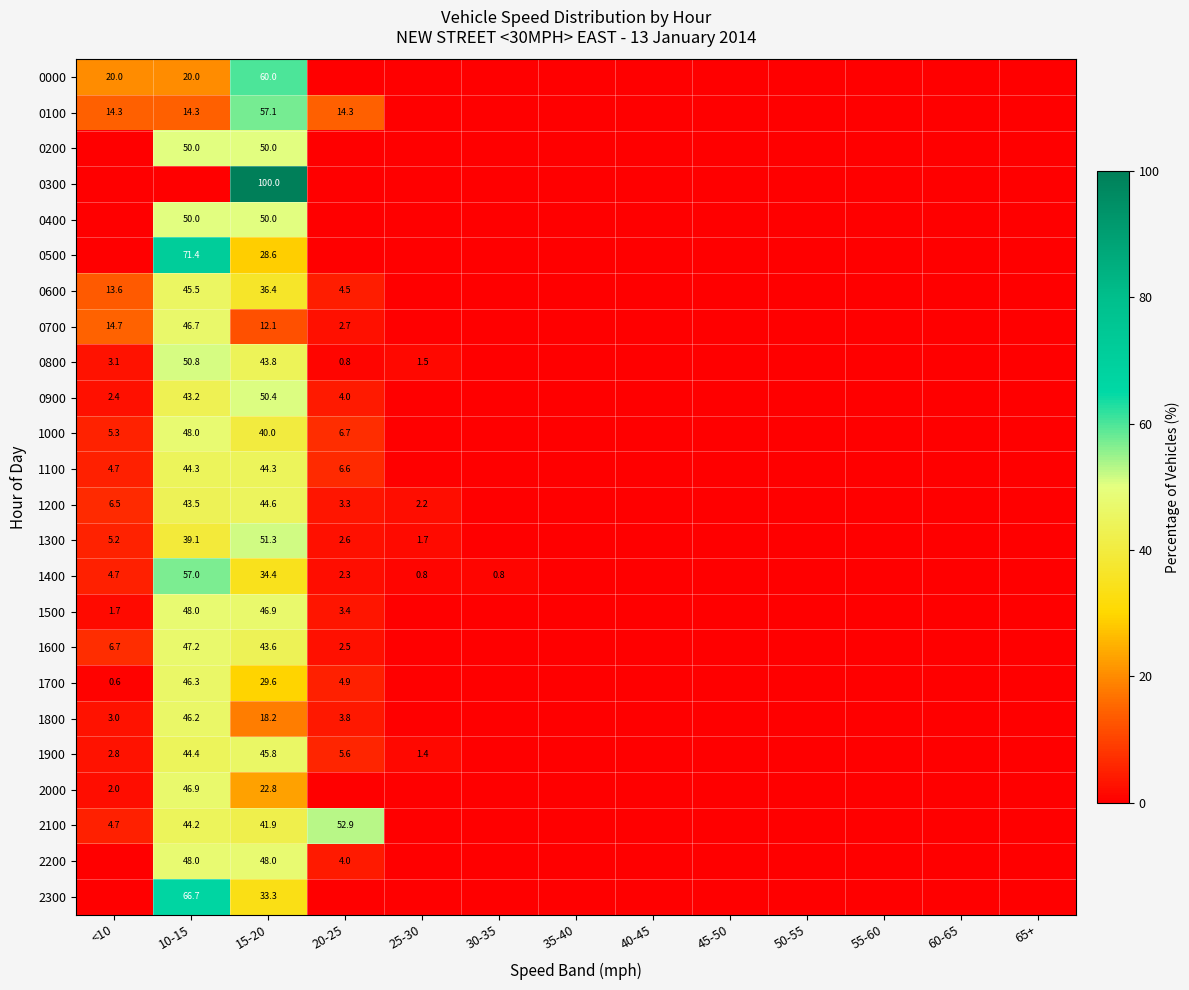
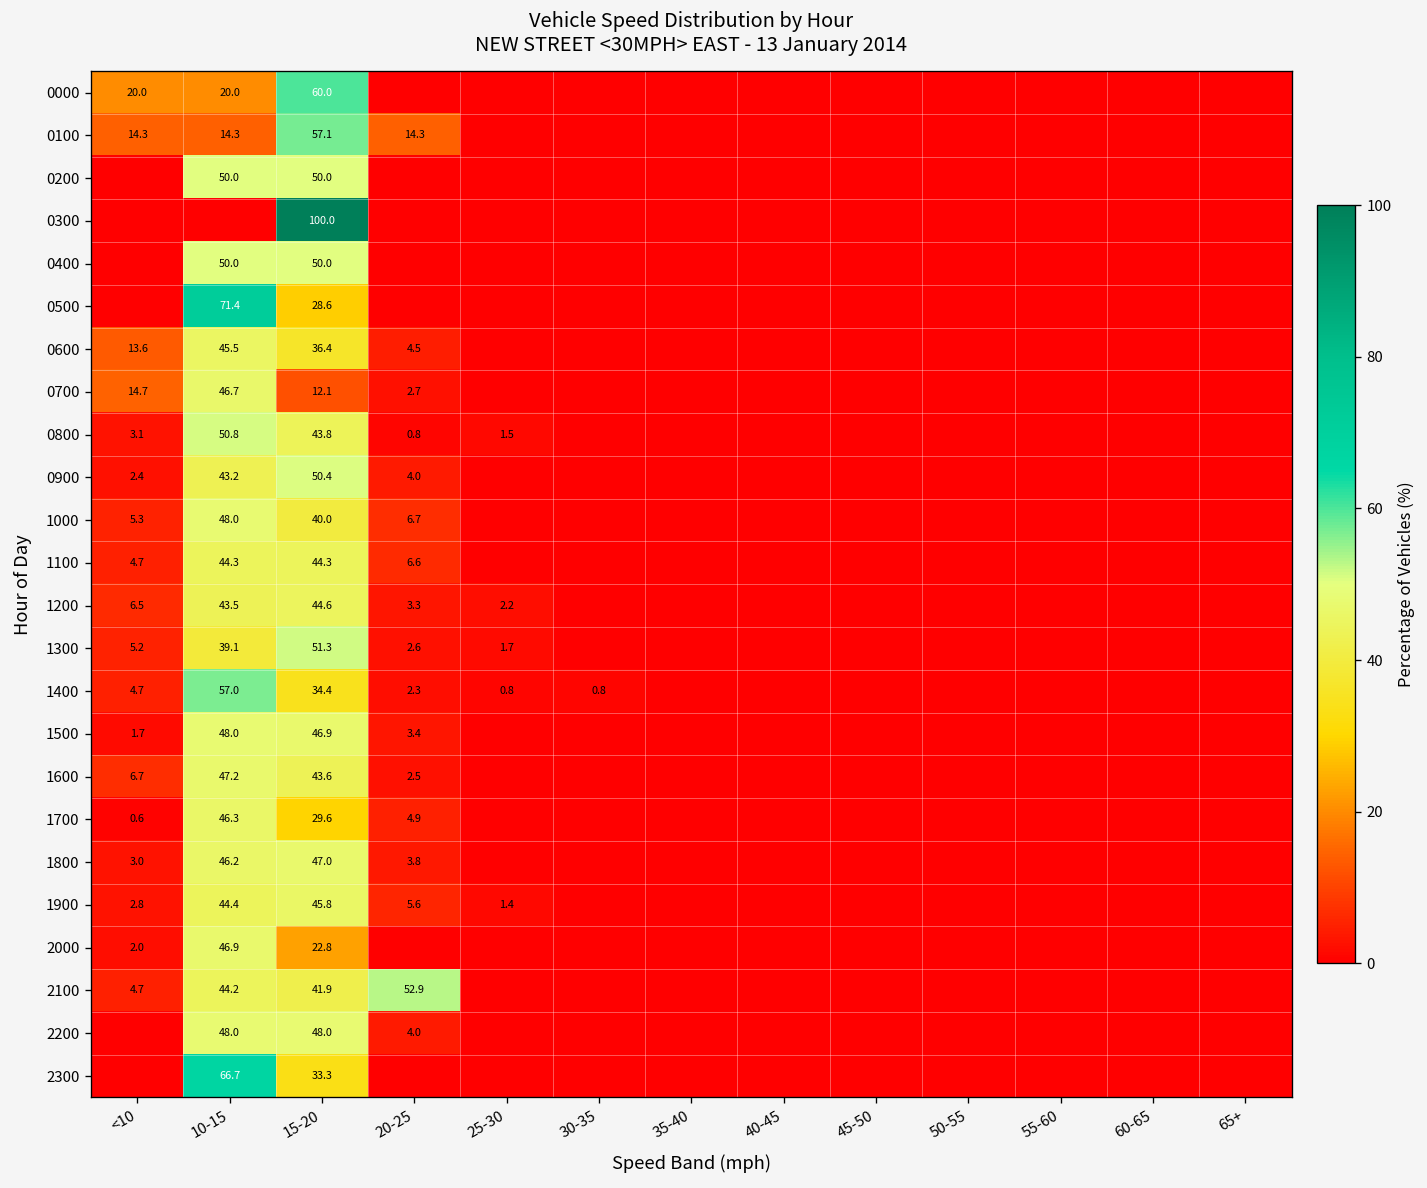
1800, 15-20: 18.2 -> 47.0
